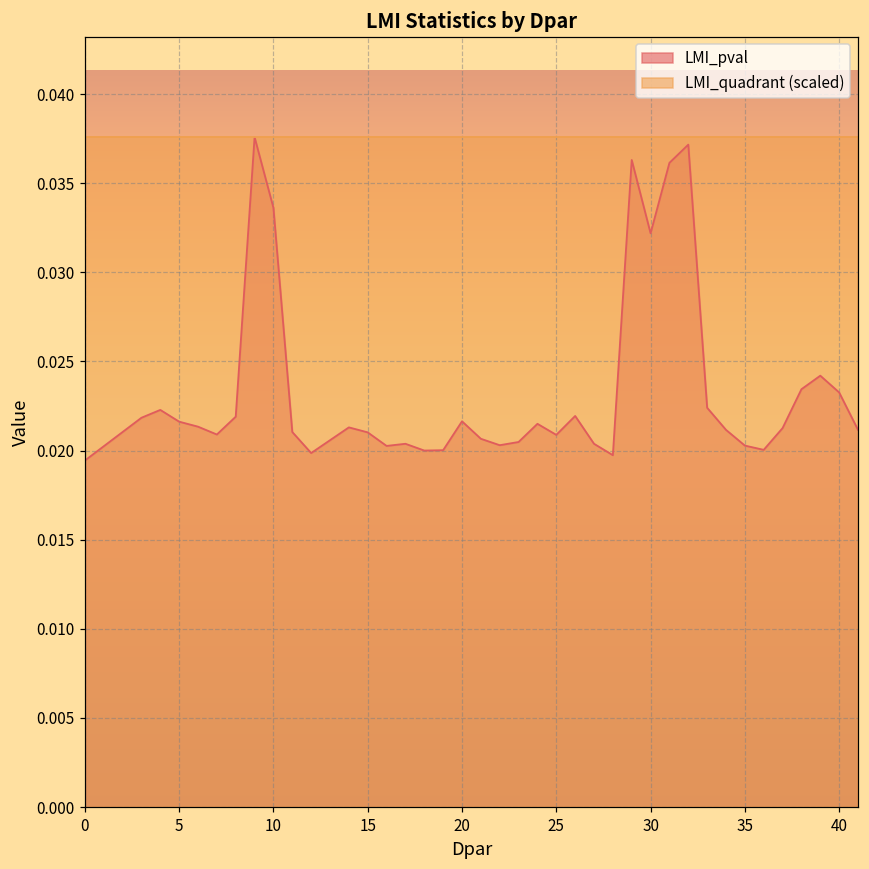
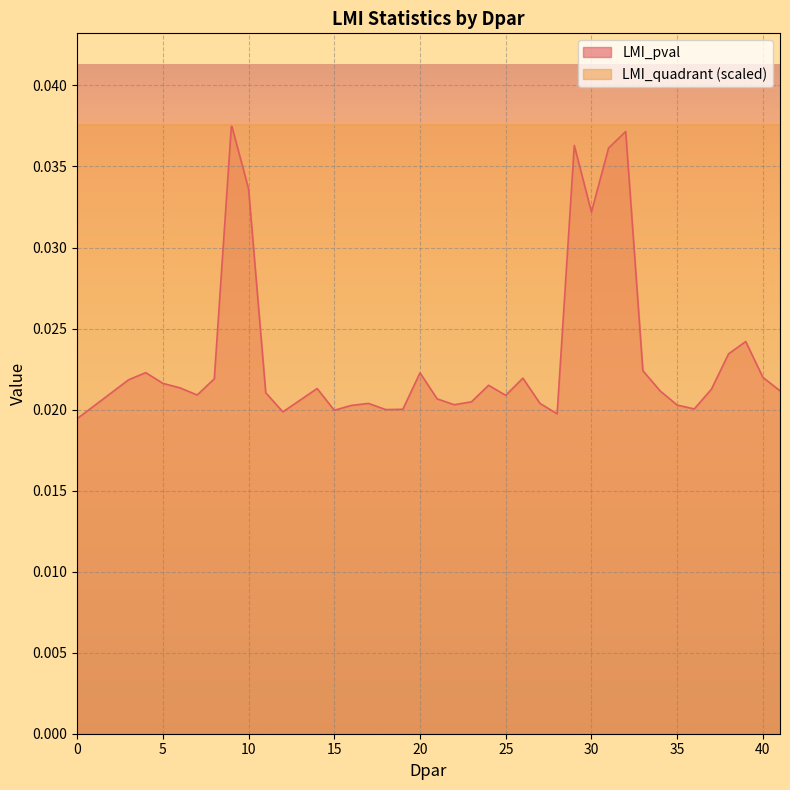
LMI_pval, 15: 0.0210 -> 0.0200
LMI_pval, 20: 0.0216 -> 0.0223
LMI_pval, 40: 0.0233 -> 0.0220
